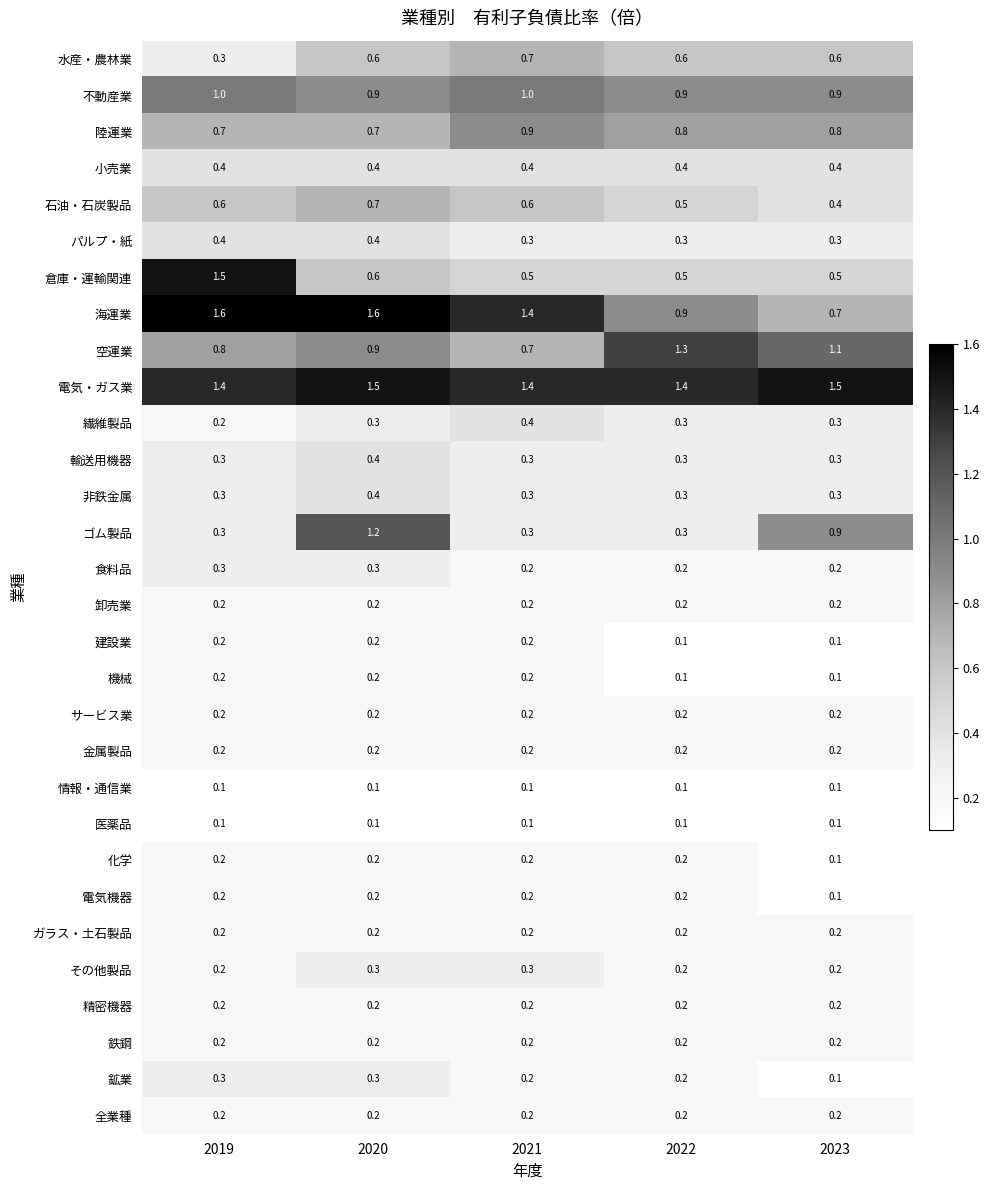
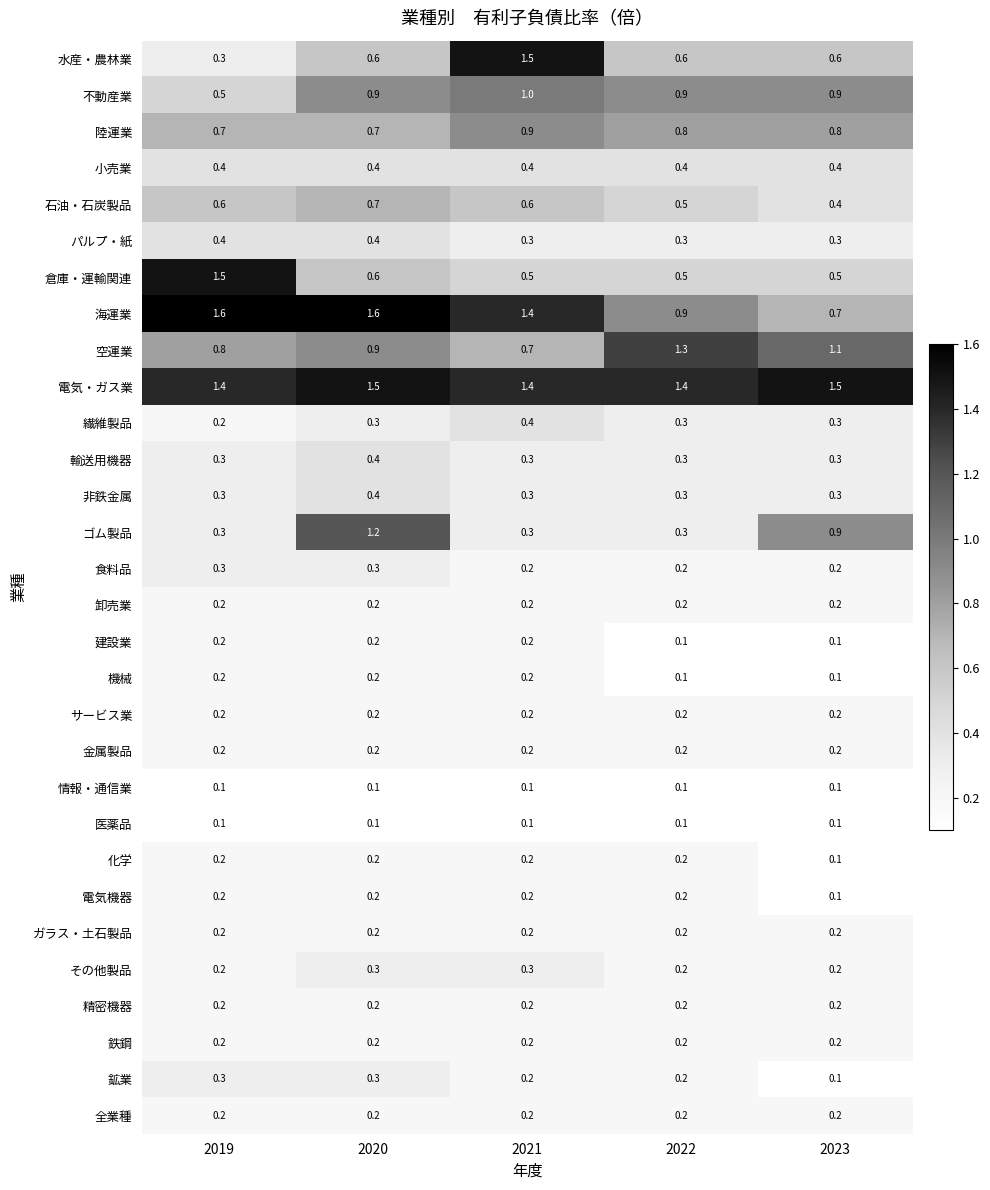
水産・農林業, 2021: 0.7 -> 1.5
不動産業, 2019: 1.0 -> 0.5
